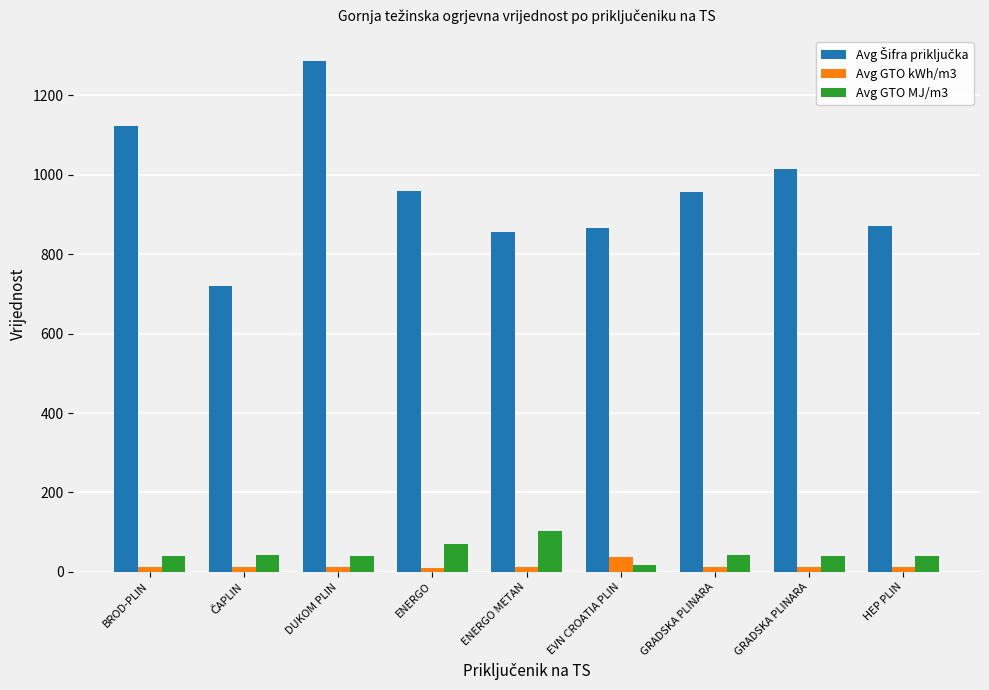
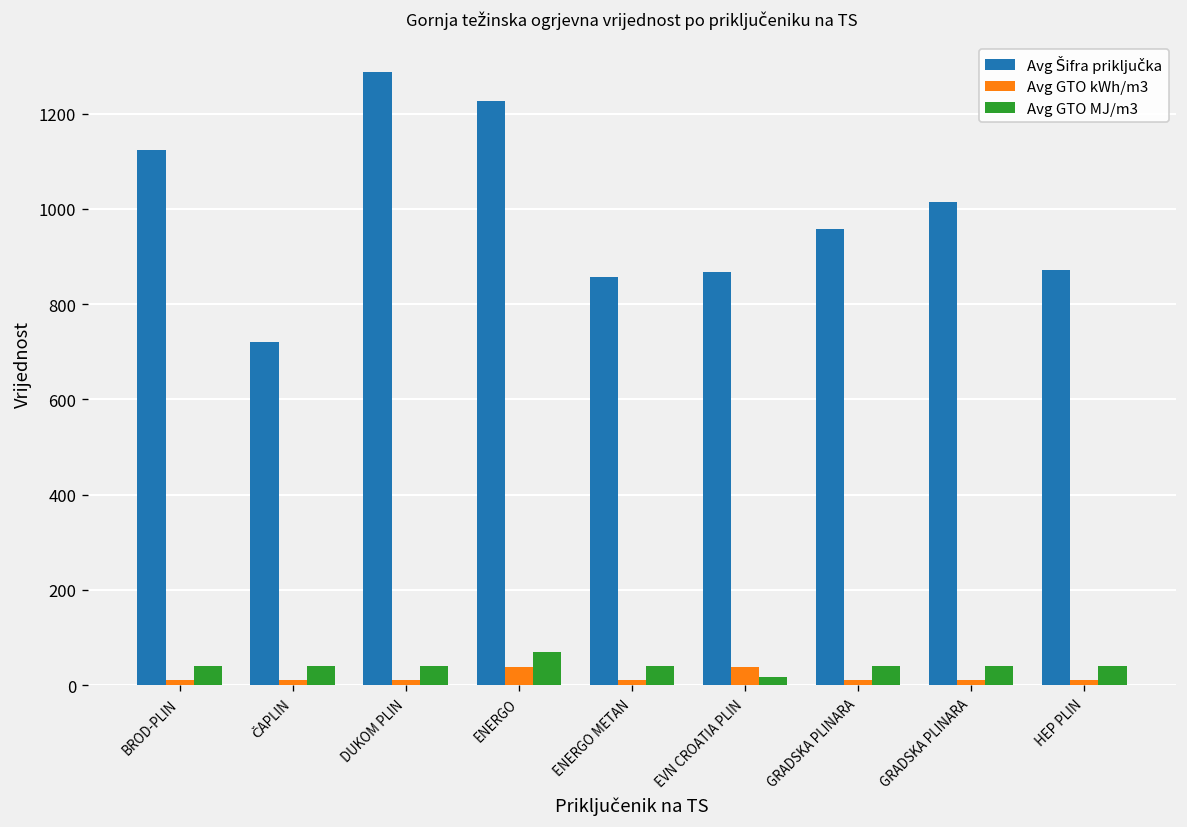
Avg Šifra priključka, ENERGO: 960 -> 1230
Avg GTO kWh/m3, ENERGO: 10 -> 40
Avg GTO MJ/m3, ENERGO METAN: 100 -> 40
